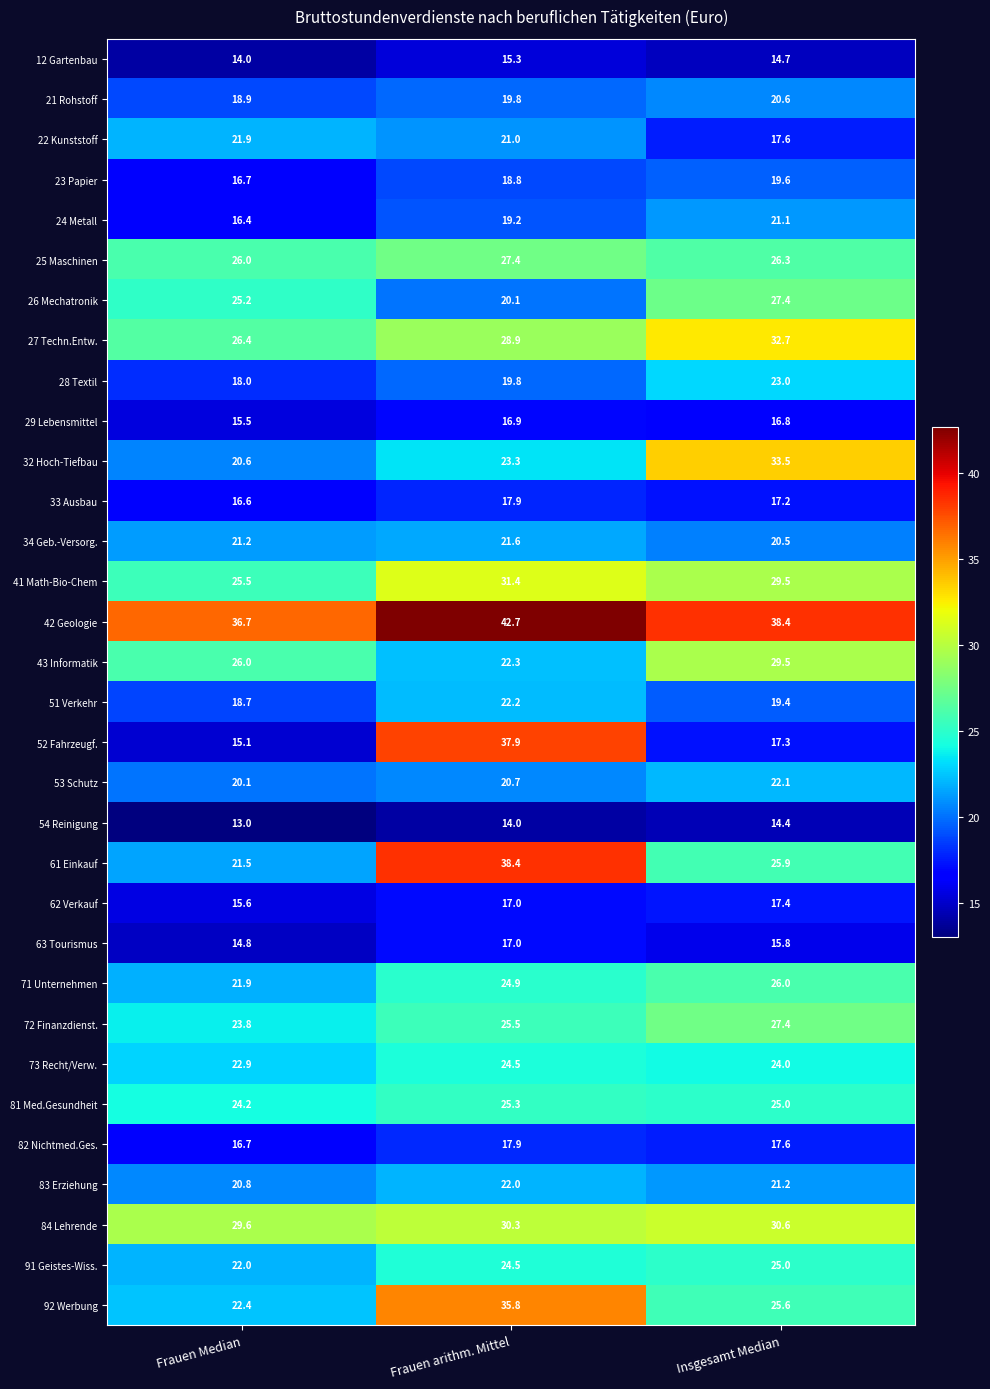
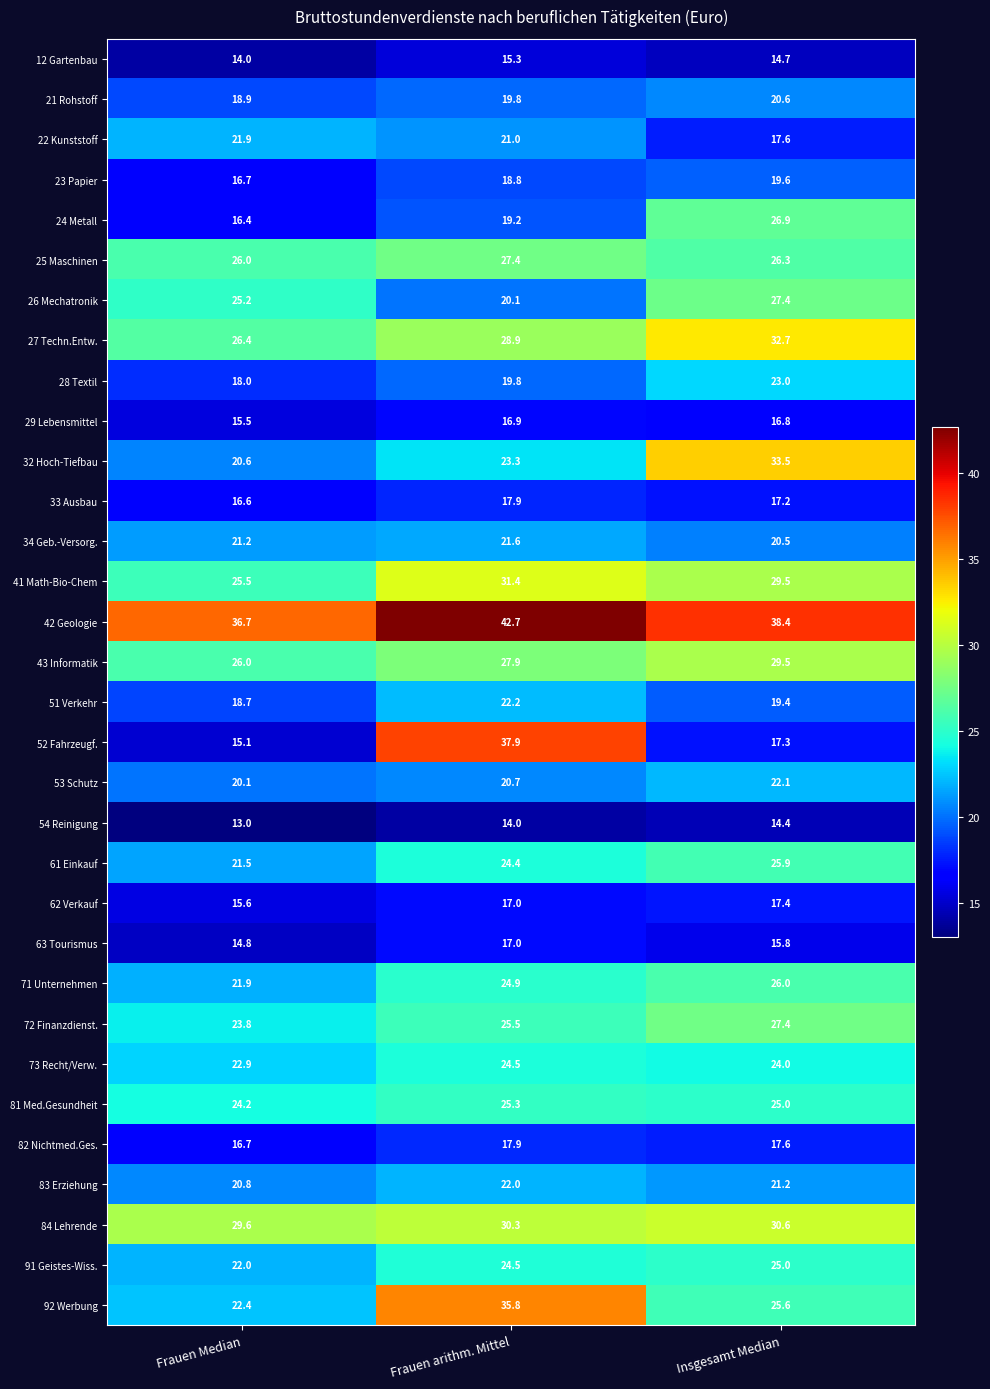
24 Metall, Insgesamt Median: 21.1 -> 26.9
43 Informatik, Frauen arithm. Mittel: 22.3 -> 27.9
61 Einkauf, Frauen arithm. Mittel: 38.4 -> 24.4
